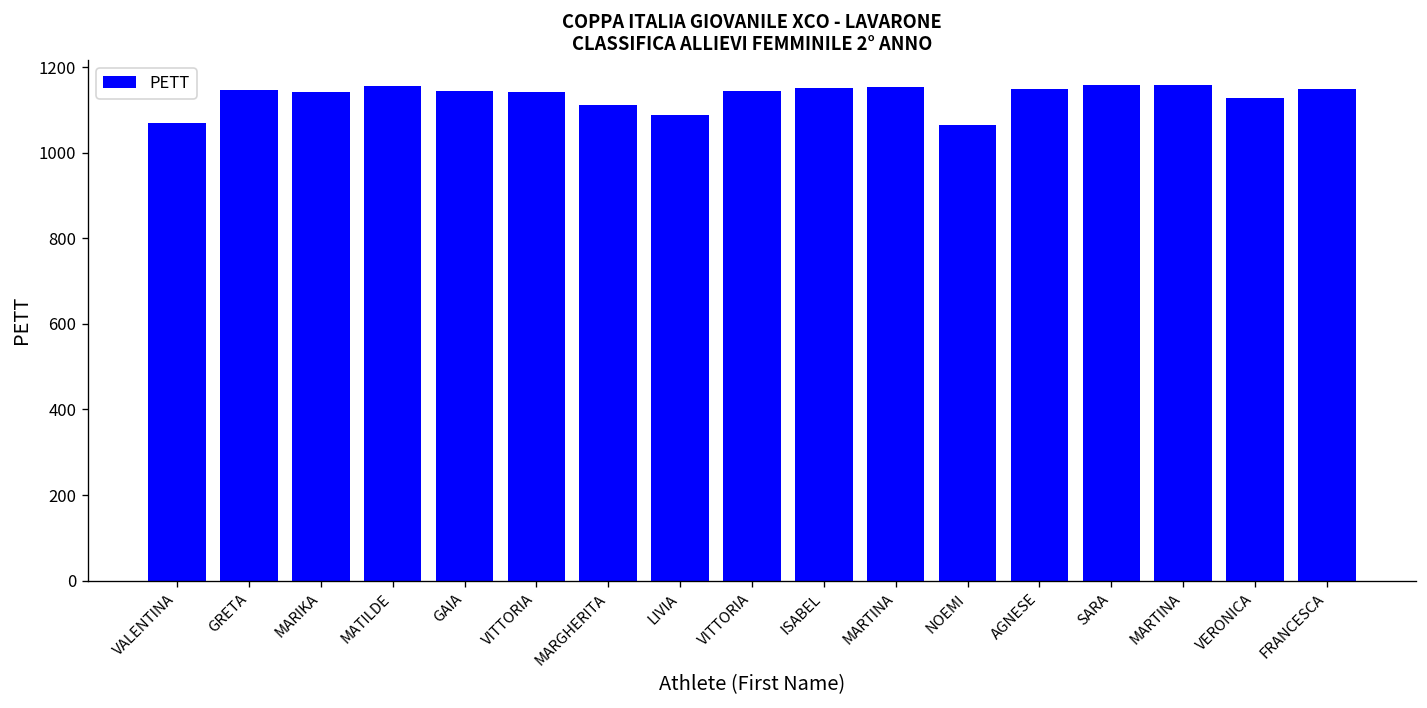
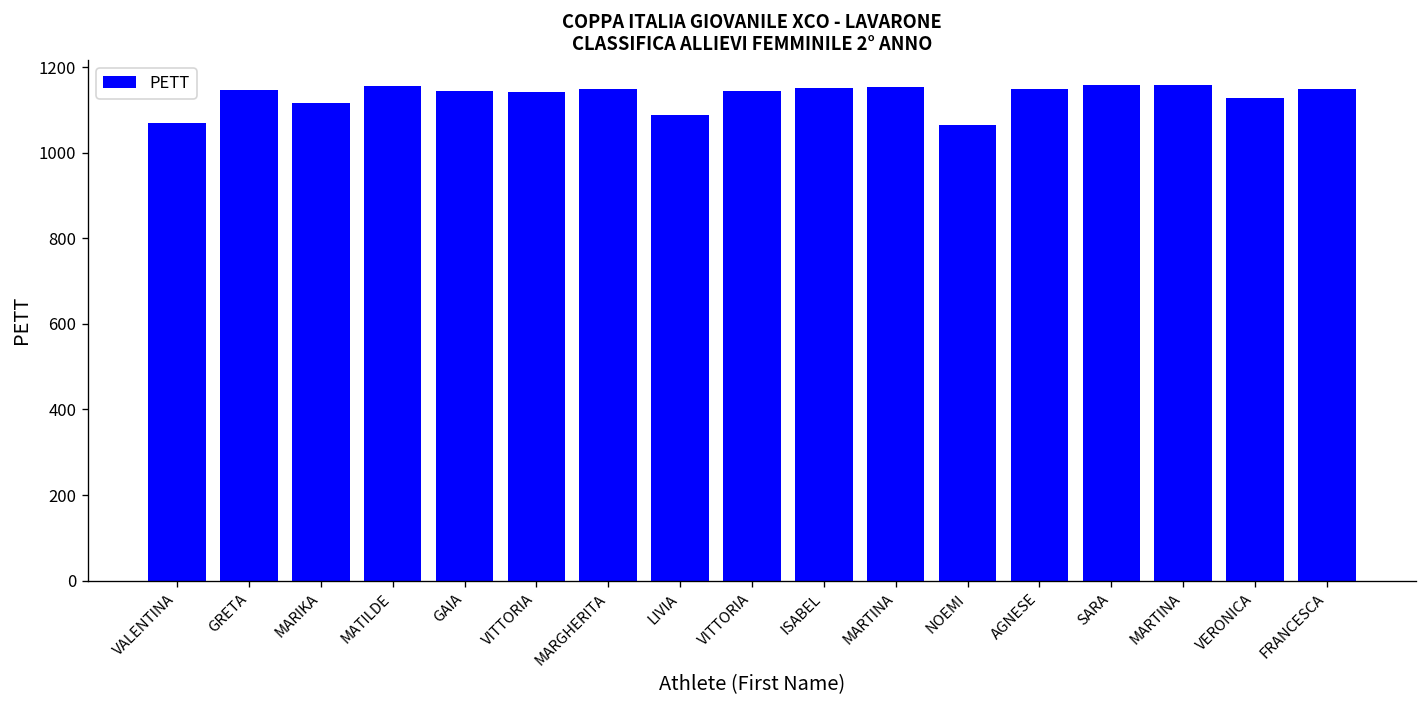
MARIKA: 1140 -> 1120
MARGHERITA: 1110 -> 1150
